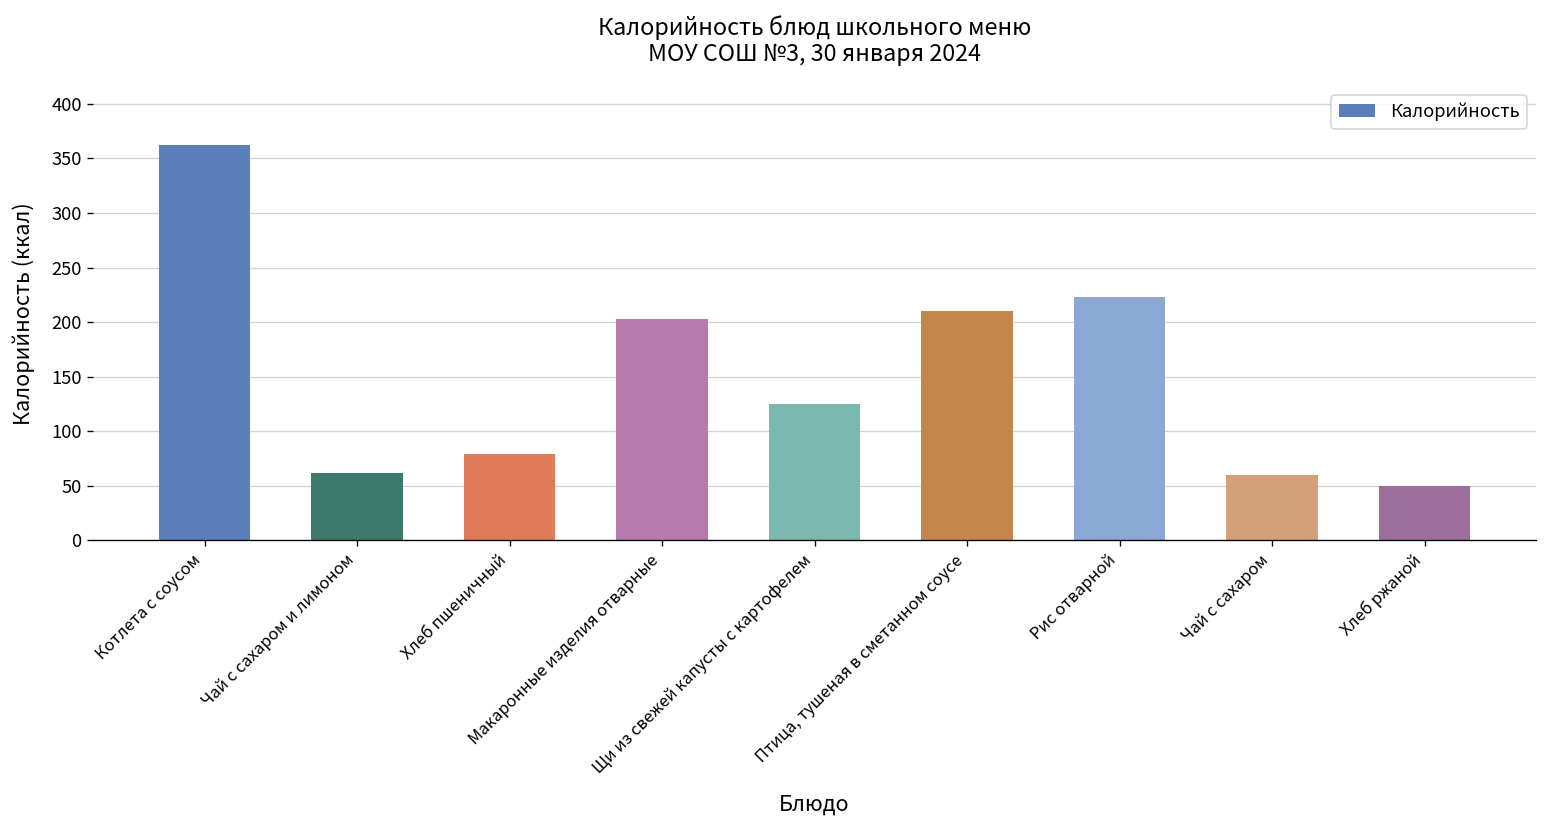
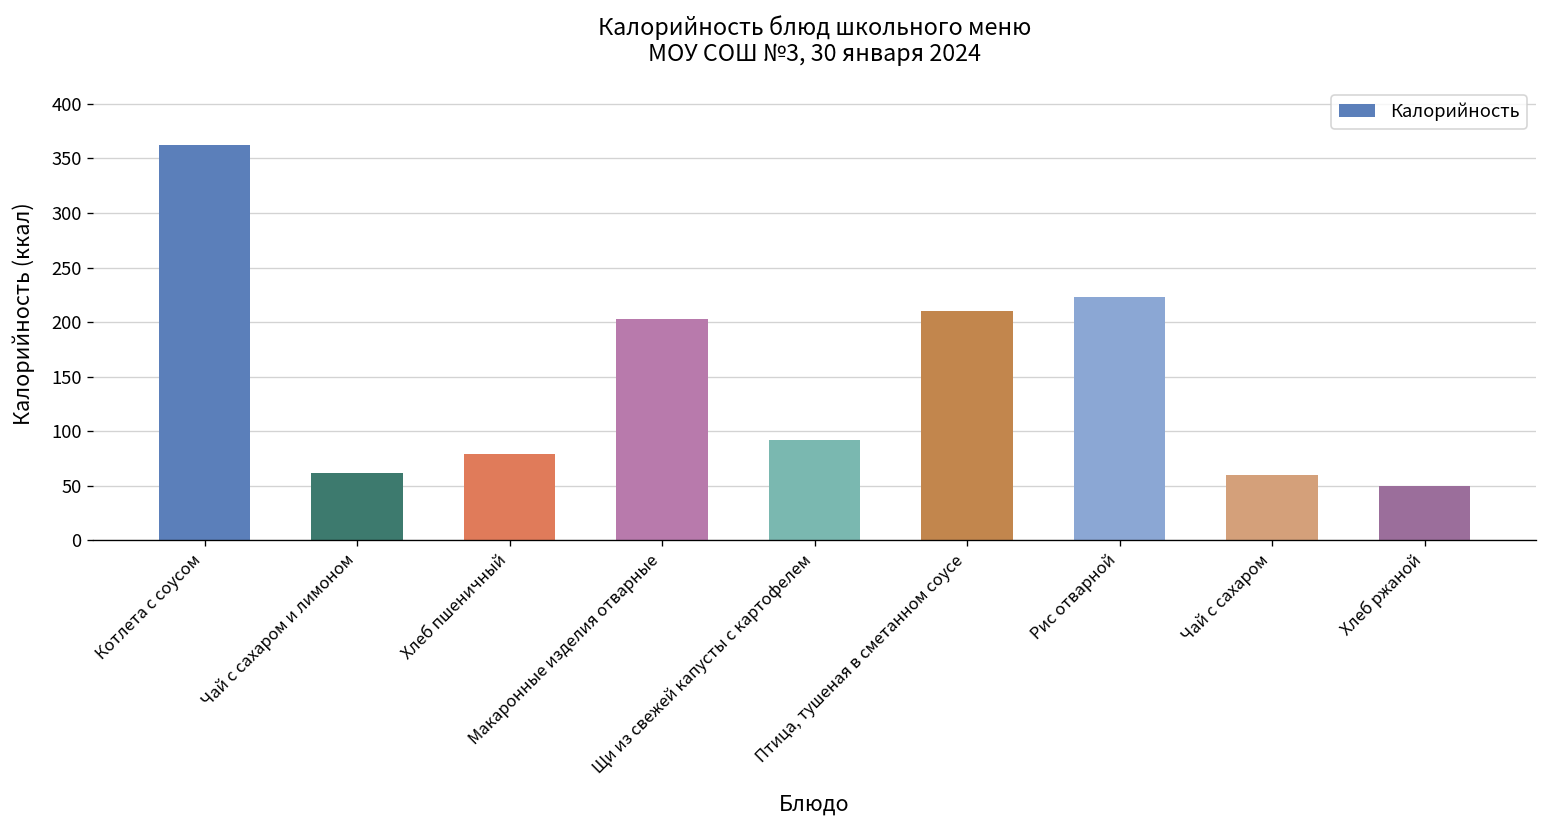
Щи из свежей капусты с картофелем: 130 -> 90
